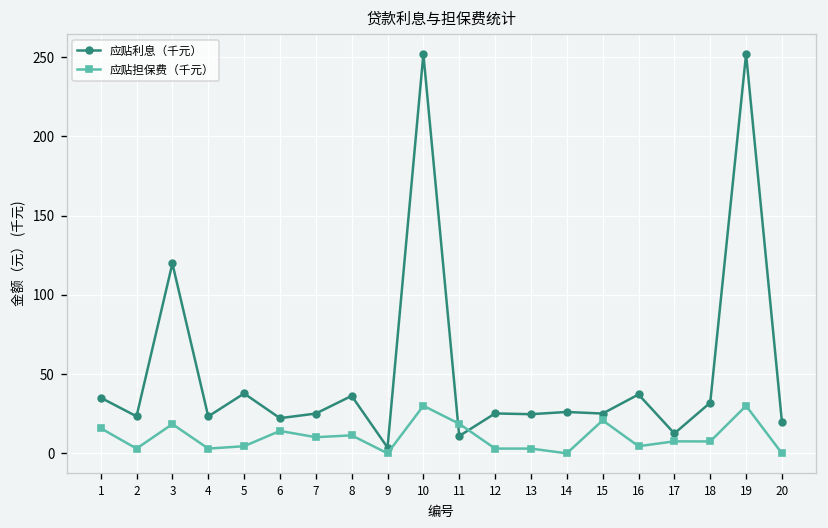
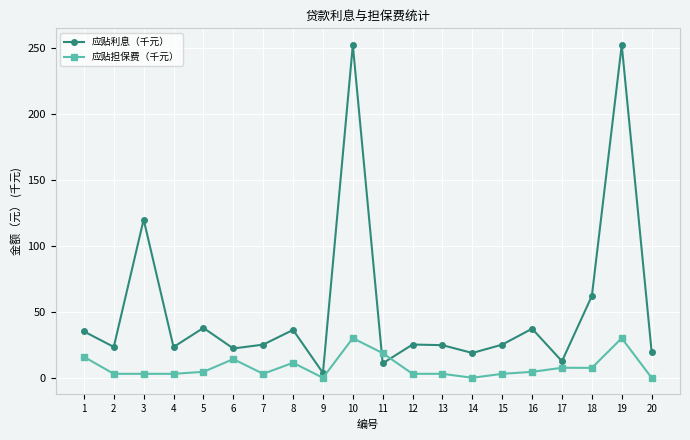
应贴担保费（千元）, 3: 18 -> 3
应贴担保费（千元）, 7: 10 -> 3
应贴利息（千元）, 14: 26 -> 19
应贴担保费（千元）, 15: 21 -> 3
应贴利息（千元）, 18: 32 -> 62
